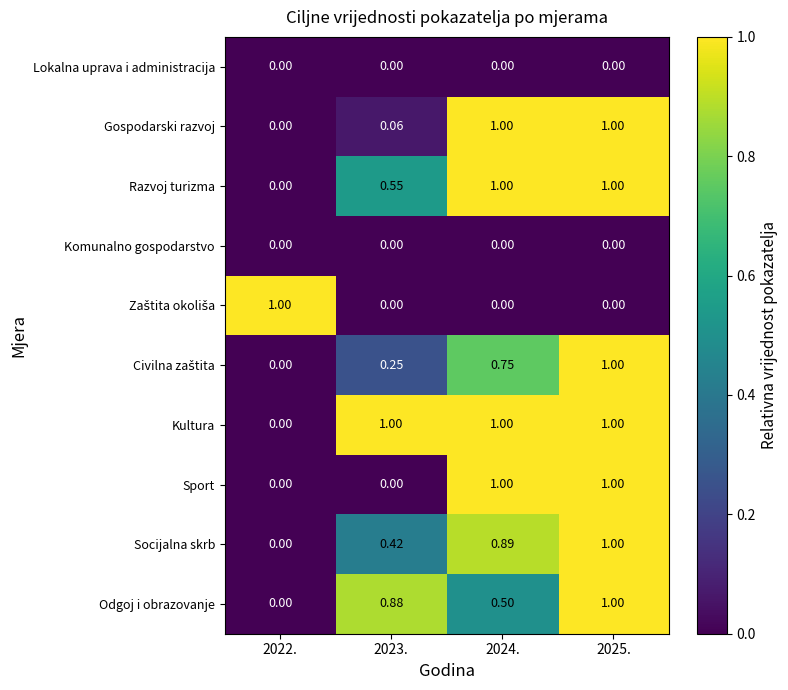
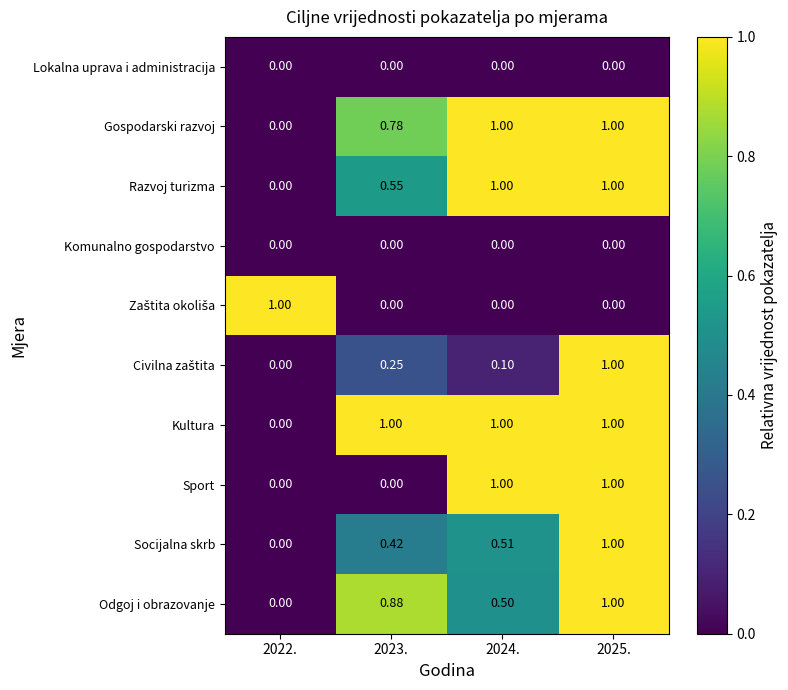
Gospodarski razvoj, 2023.: 0.06 -> 0.78
Civilna zaštita, 2024.: 0.75 -> 0.10
Socijalna skrb, 2024.: 0.89 -> 0.51
